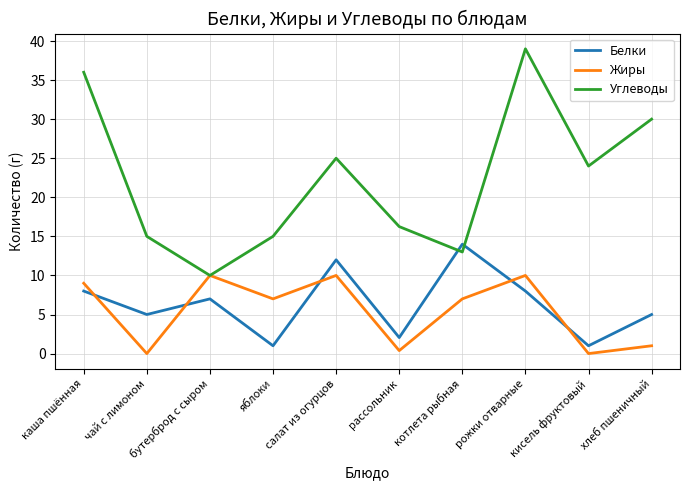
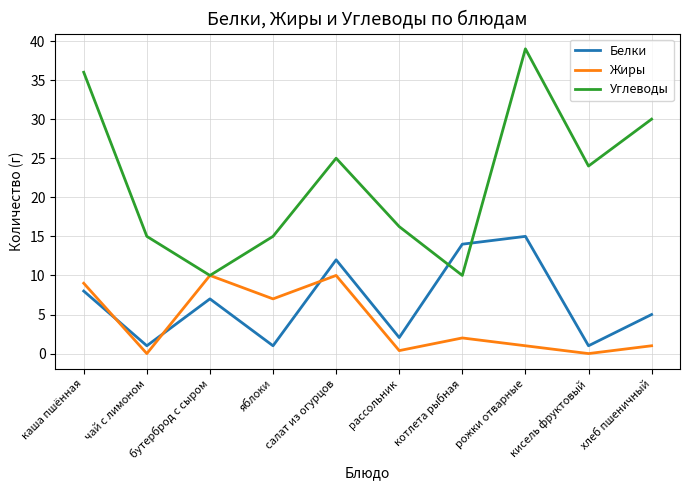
Белки, чай с лимоном: 5 -> 1
Жиры, котлета рыбная: 7 -> 2
Углеводы, котлета рыбная: 13 -> 10
Белки, рожки отварные: 8 -> 15
Жиры, рожки отварные: 10 -> 1
